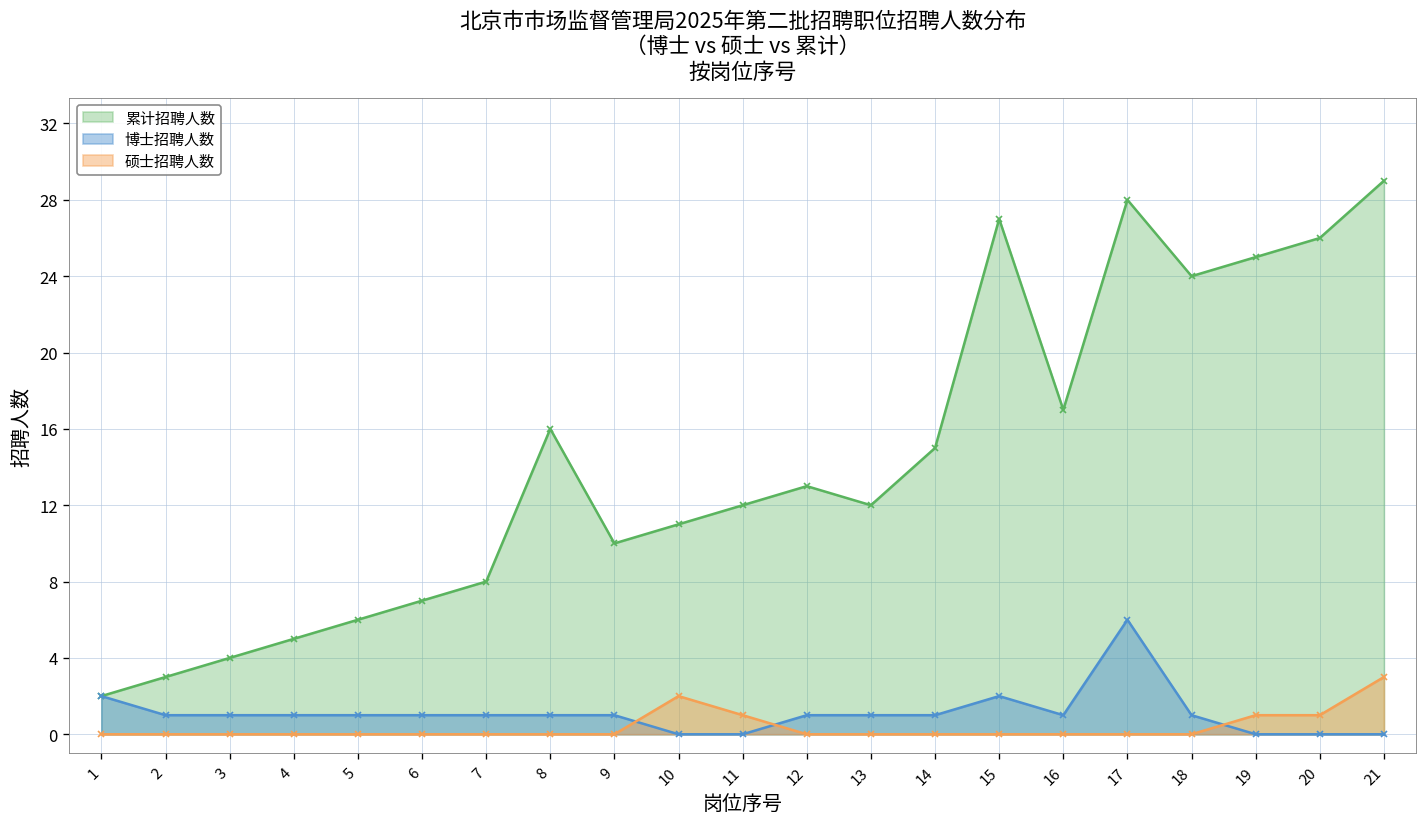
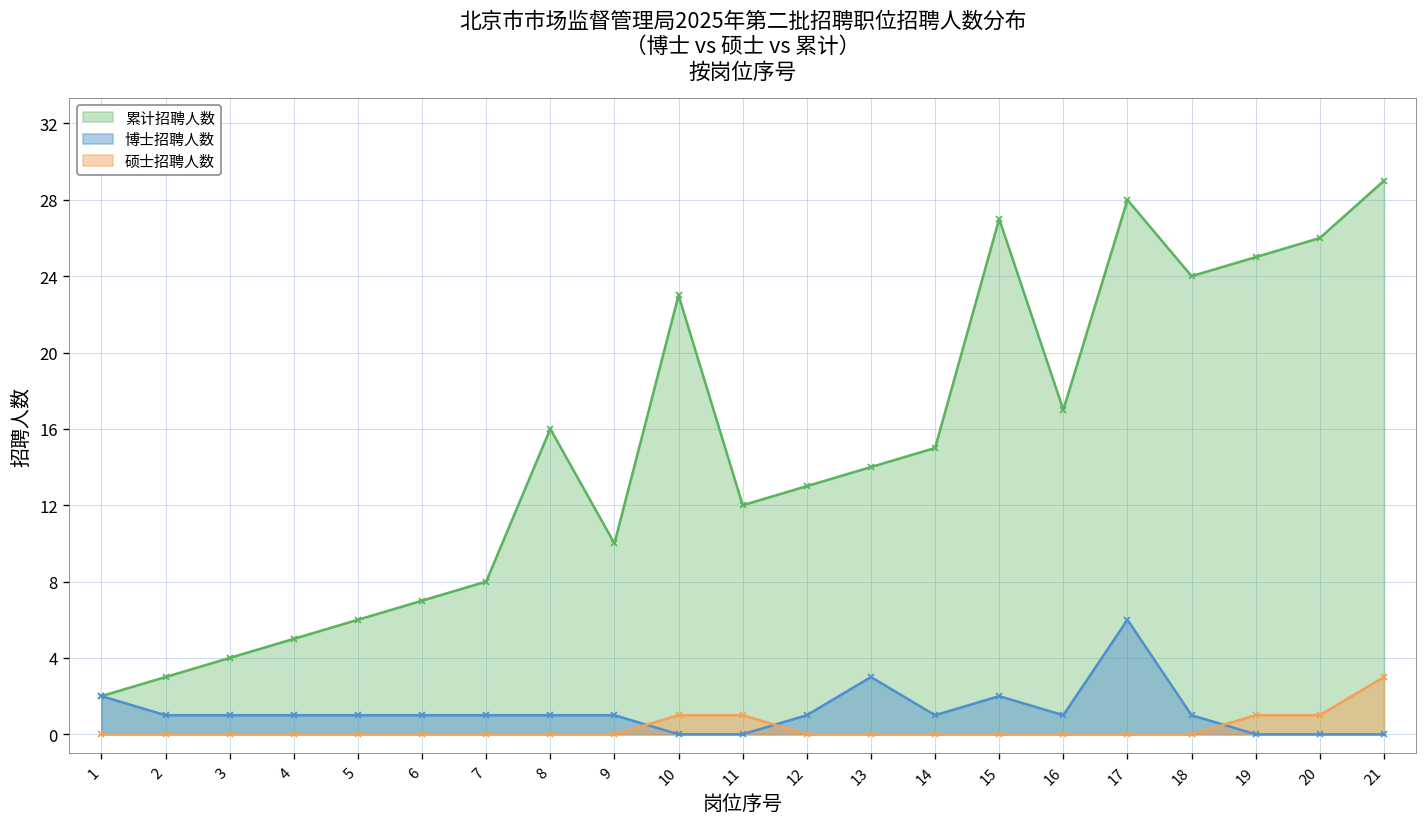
累计招聘人数, 10: 11 -> 23
硕士招聘人数, 10: 2 -> 1
累计招聘人数, 13: 12 -> 14
博士招聘人数, 13: 1 -> 3
